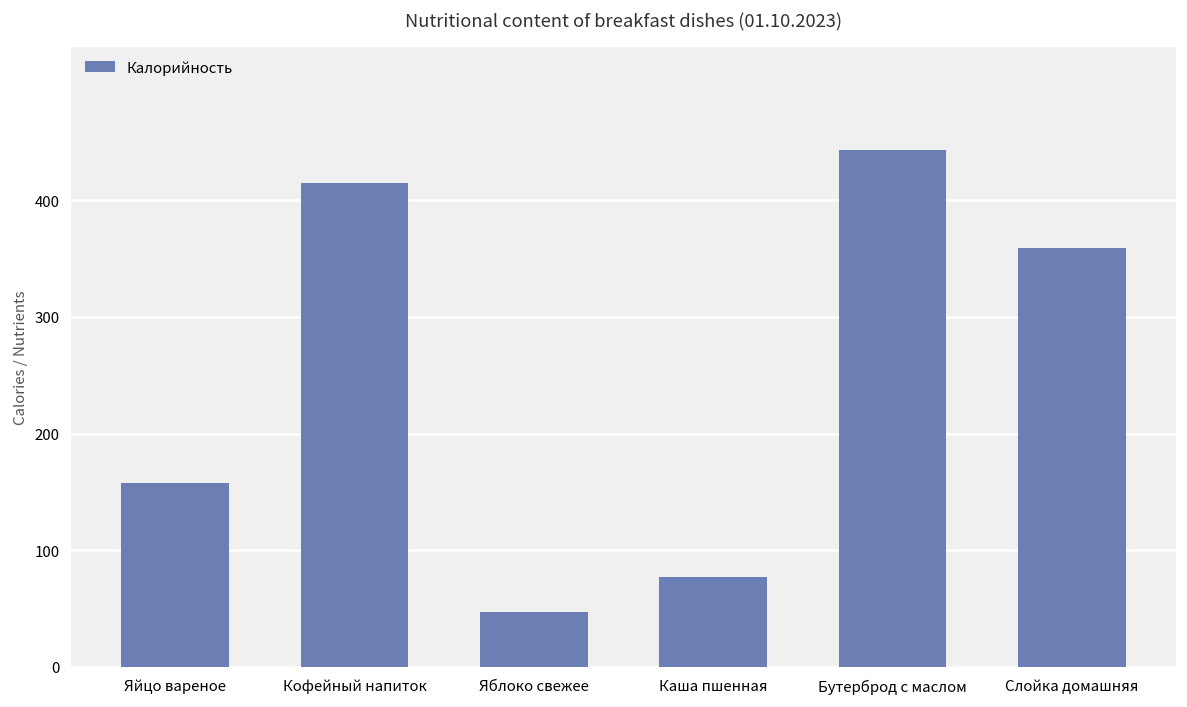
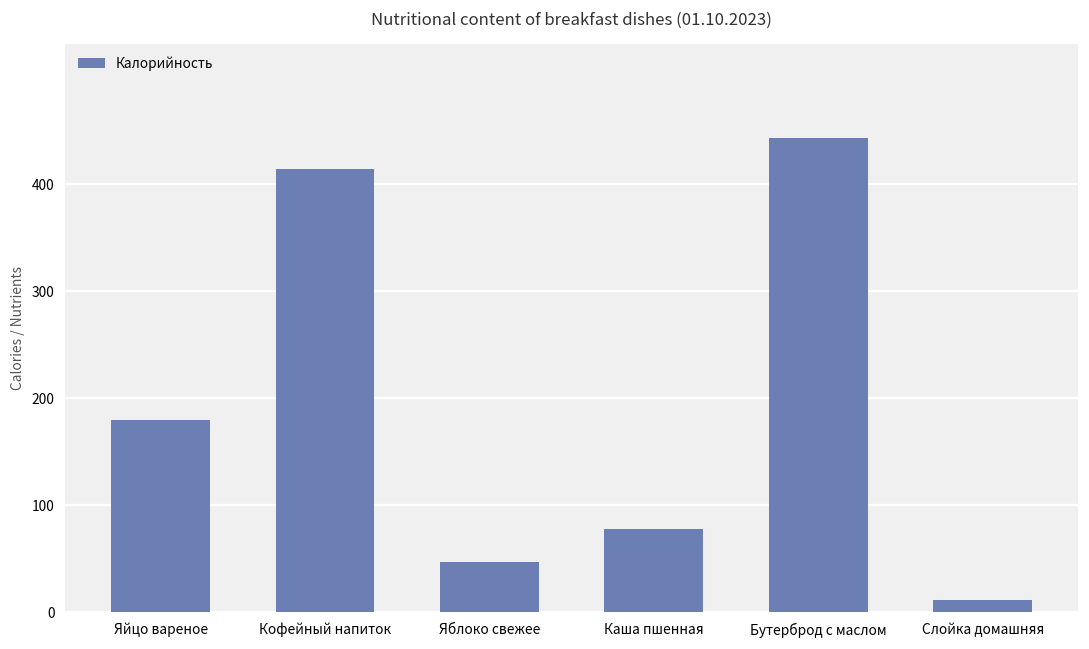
Яйцо вареное: 160 -> 180
Слойка домашняя: 360 -> 10
